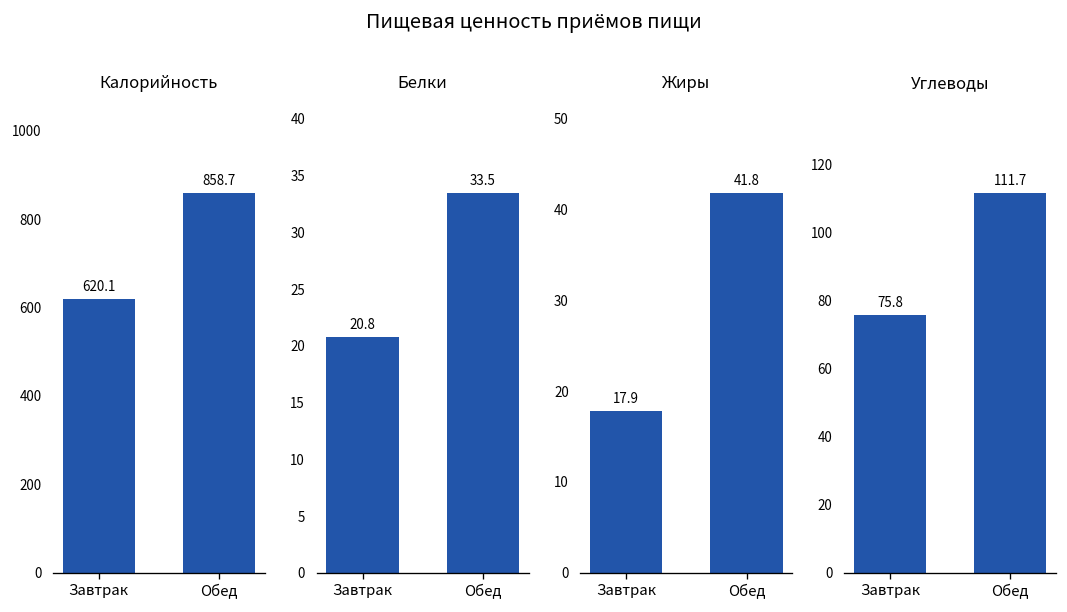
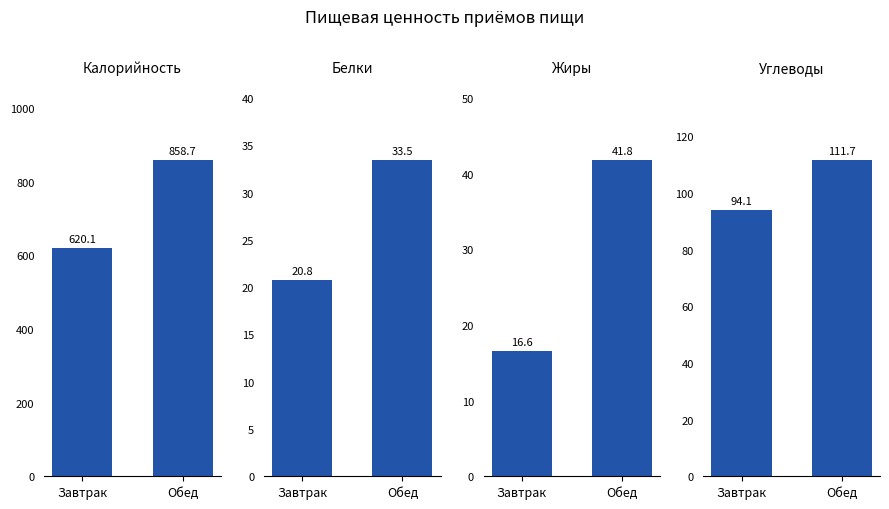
Жиры, Завтрак: 17.9 -> 16.6
Углеводы, Завтрак: 75.8 -> 94.1
